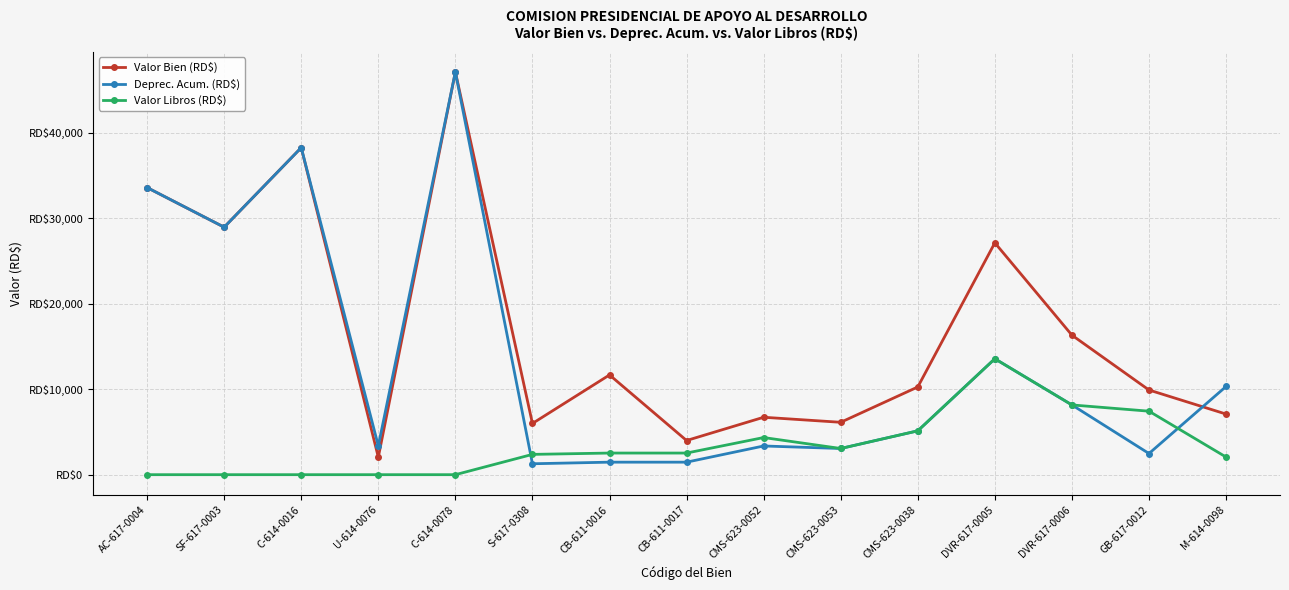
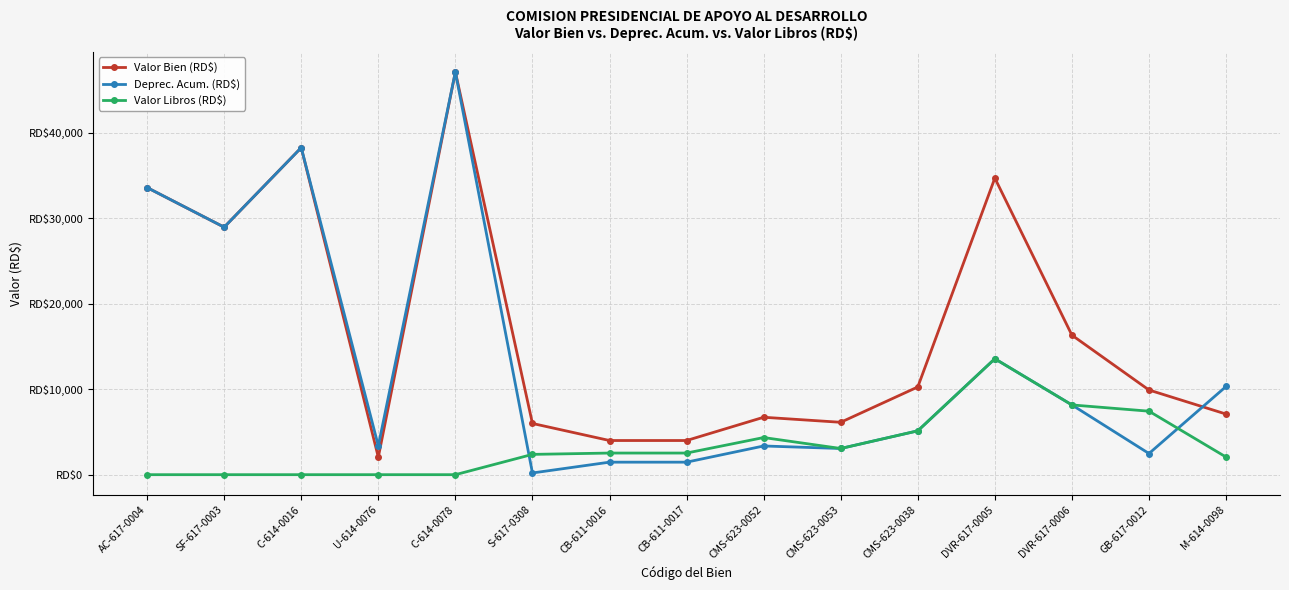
Deprec. Acum. (RD$), S-617-0308: RD$1,000 -> RD$0
Valor Bien (RD$), CB-611-0016: RD$12,000 -> RD$4,000
Valor Bien (RD$), DVR-617-0005: RD$27,000 -> RD$35,000
